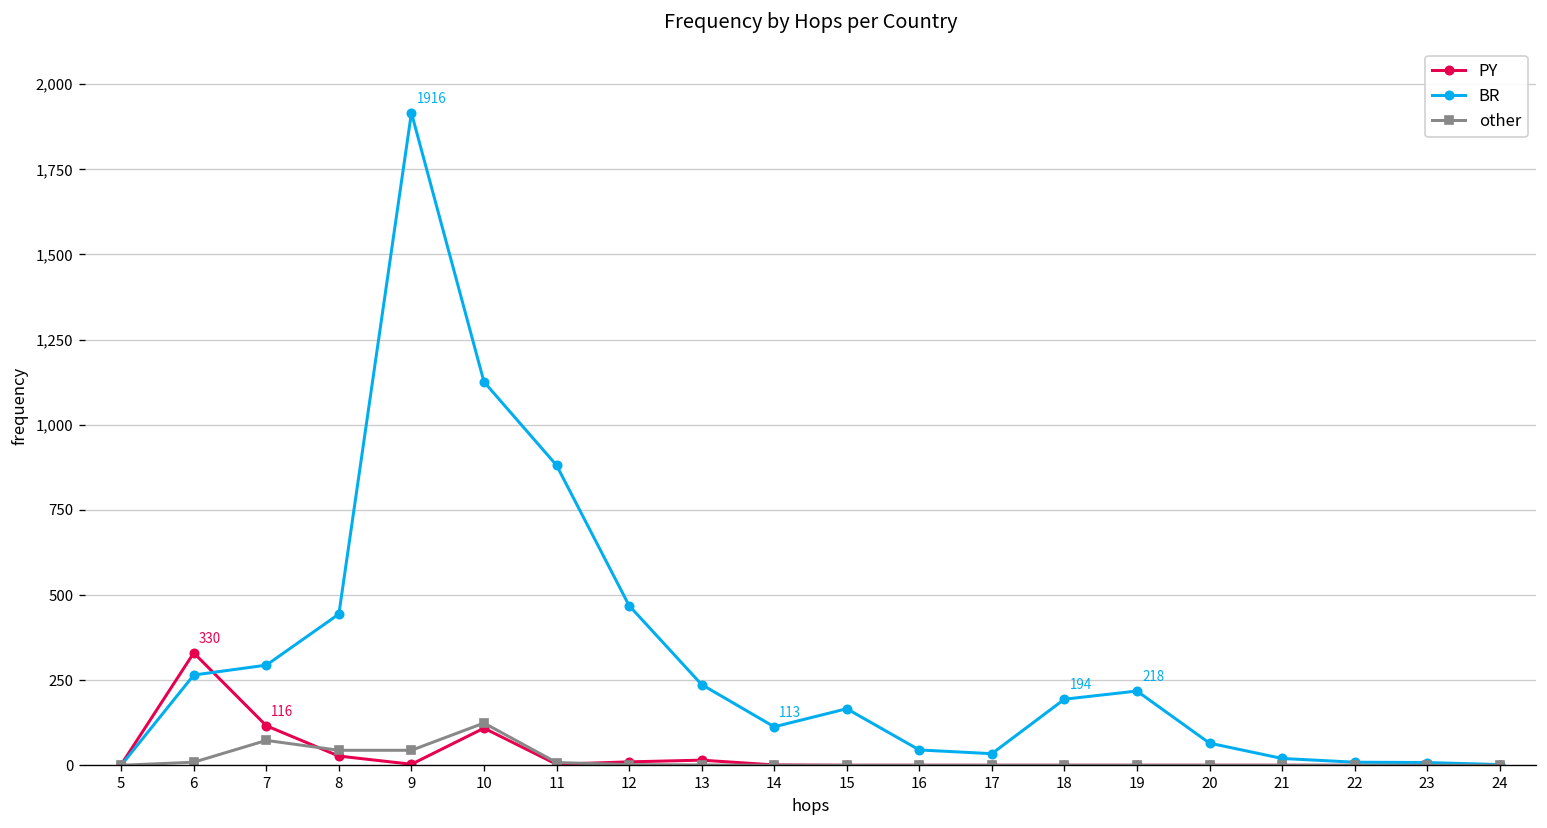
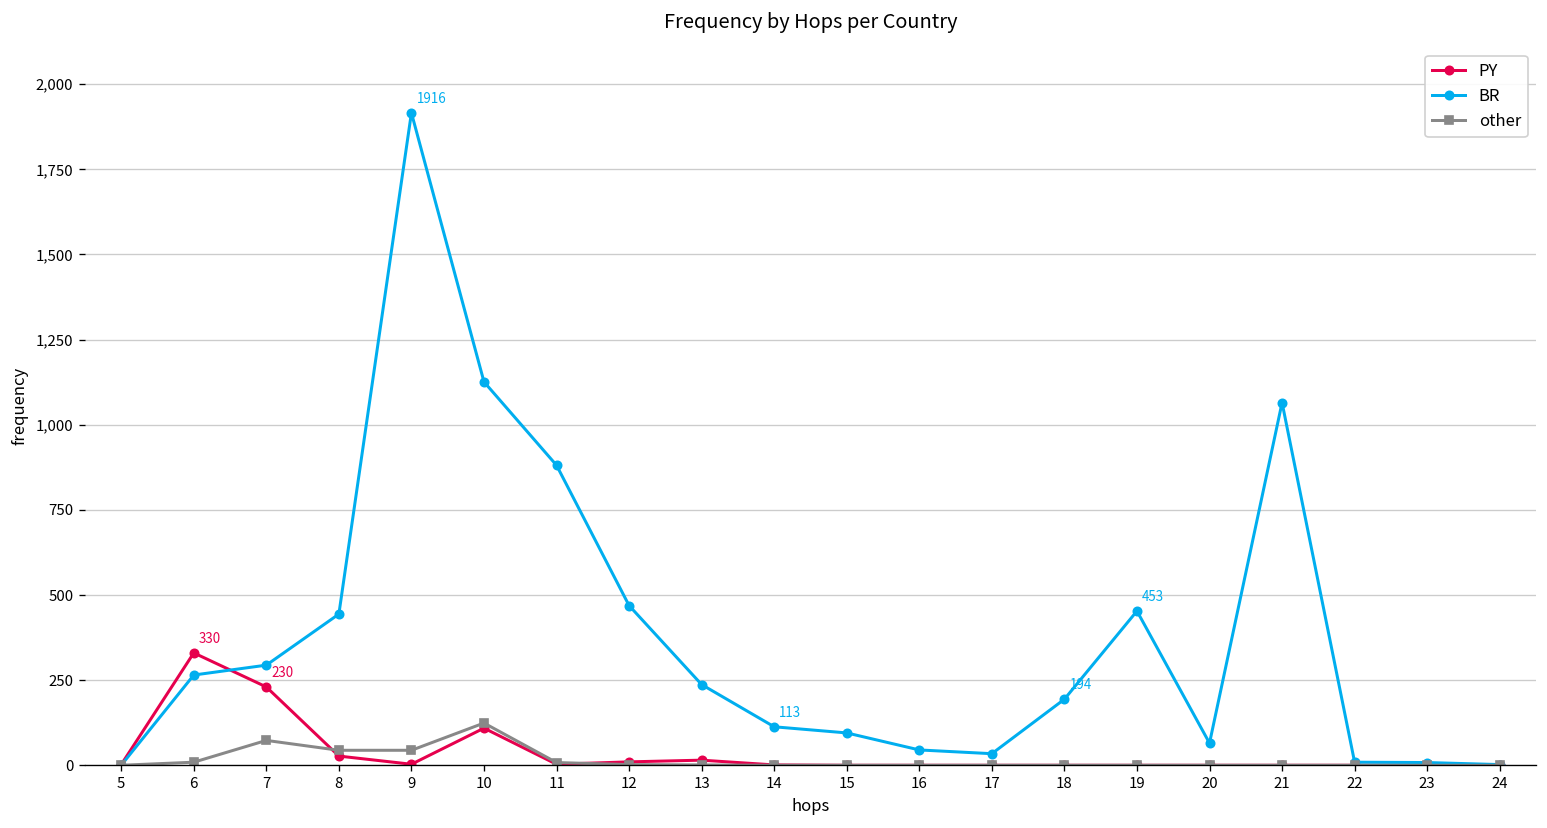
PY, 7: 116 -> 230
BR, 15: 170 -> 100
BR, 19: 218 -> 453
BR, 21: 20 -> 1,070
